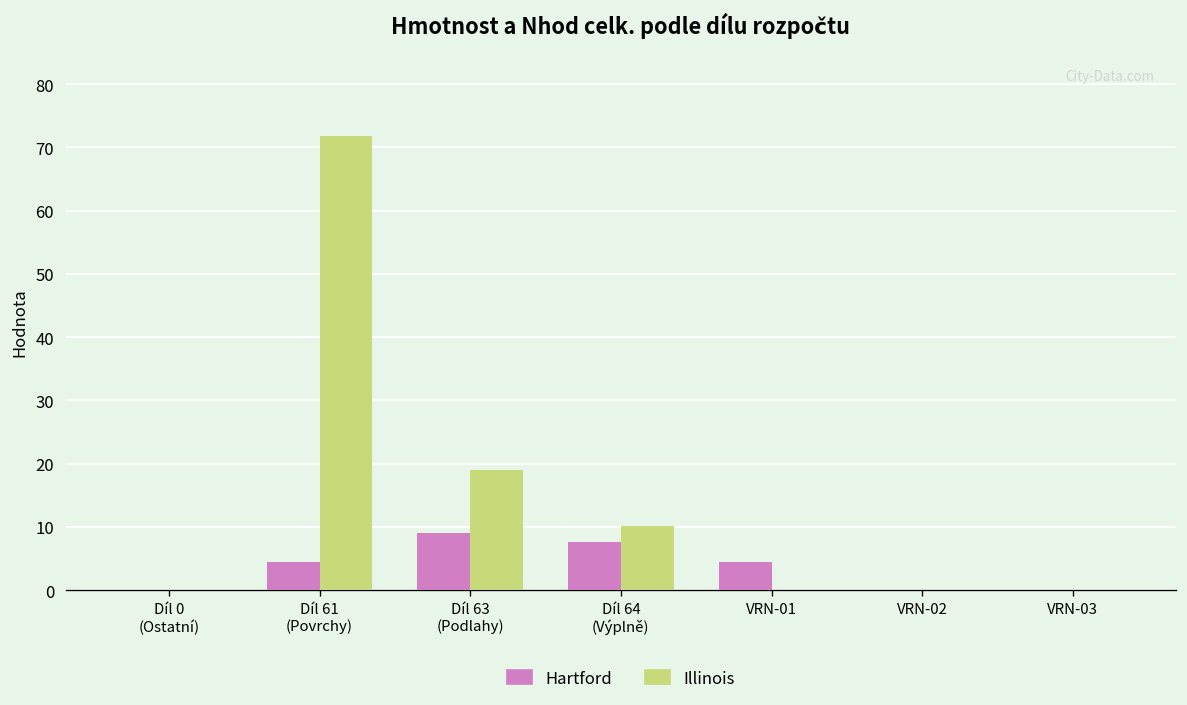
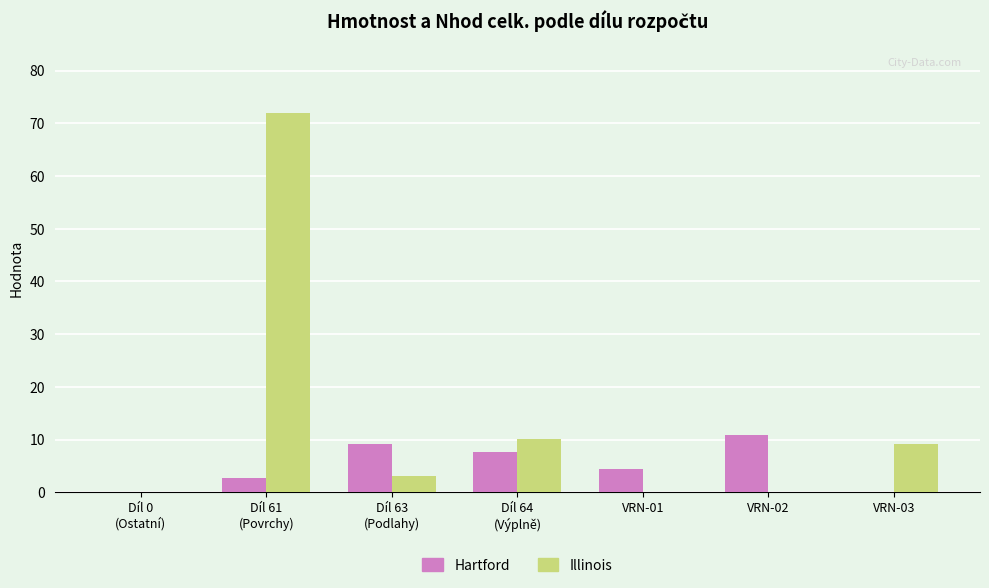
Hartford, Díl 61 (Povrchy): 4 -> 3
Illinois, Díl 63 (Podlahy): 19 -> 3
Hartford, VRN-02: 0 -> 11
Illinois, VRN-03: 0 -> 9
